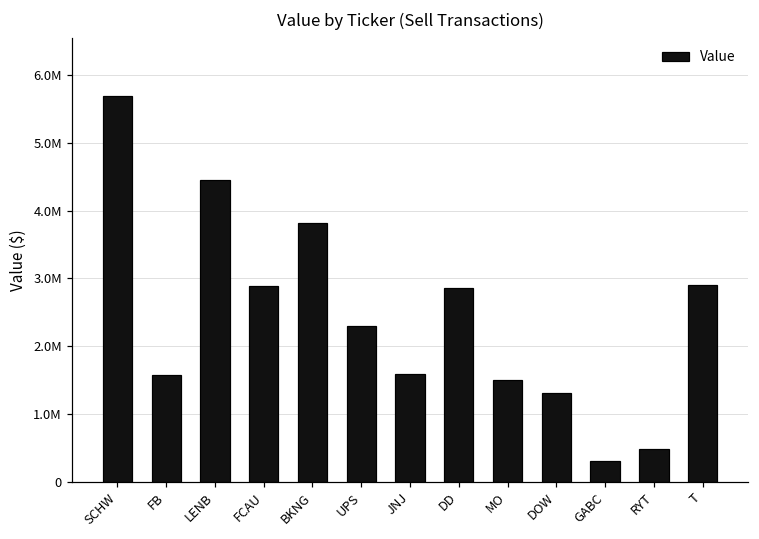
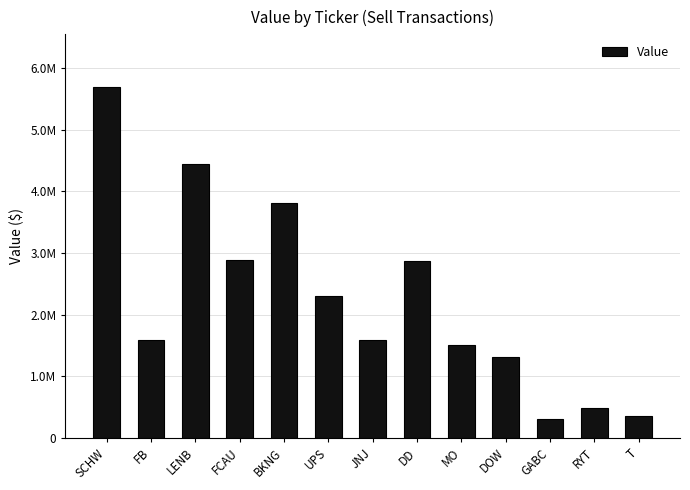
T: 2900000 -> 400000
